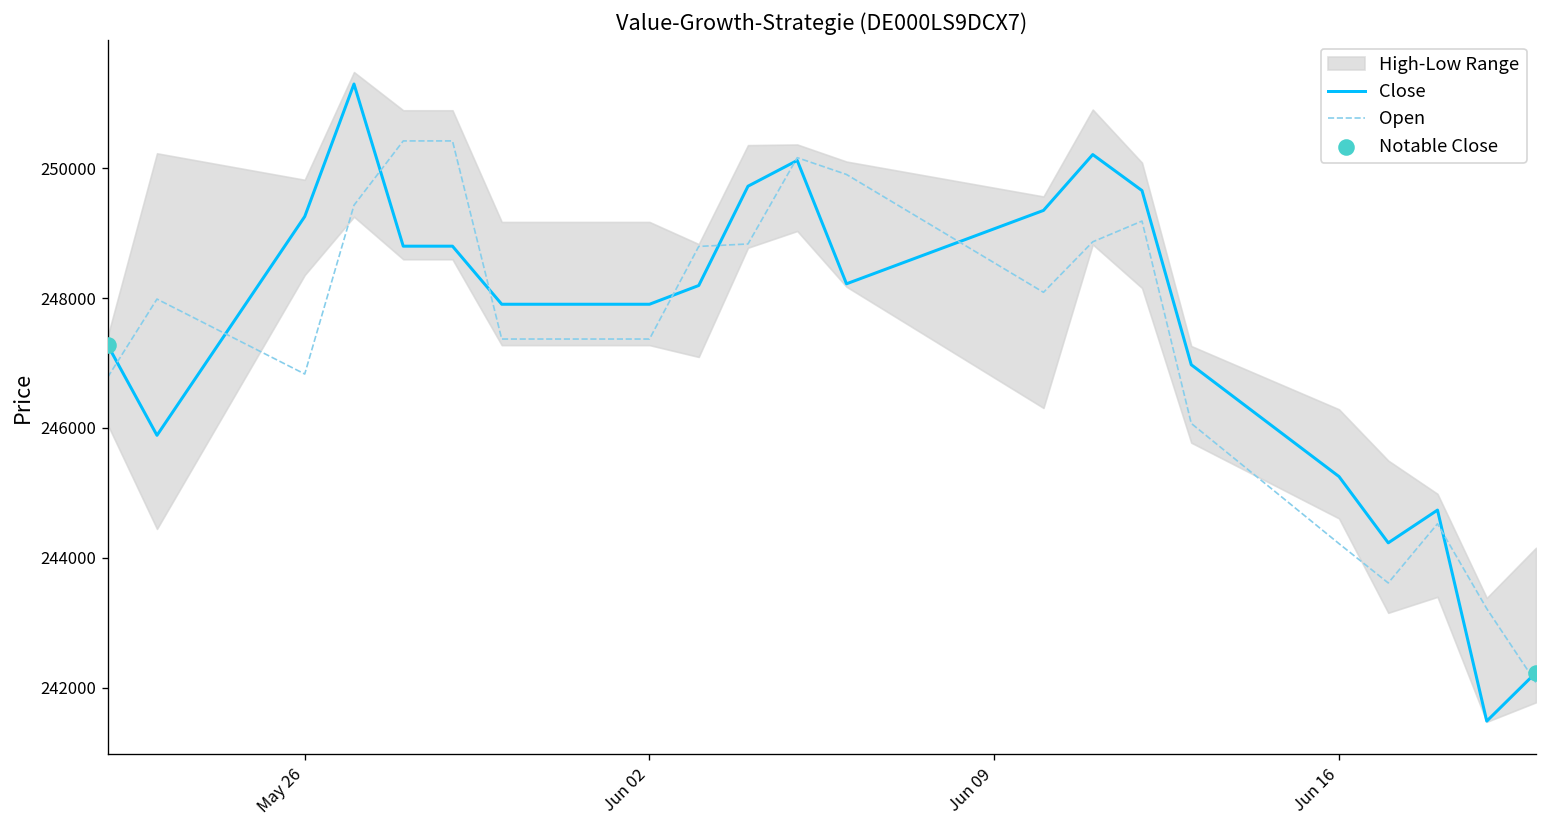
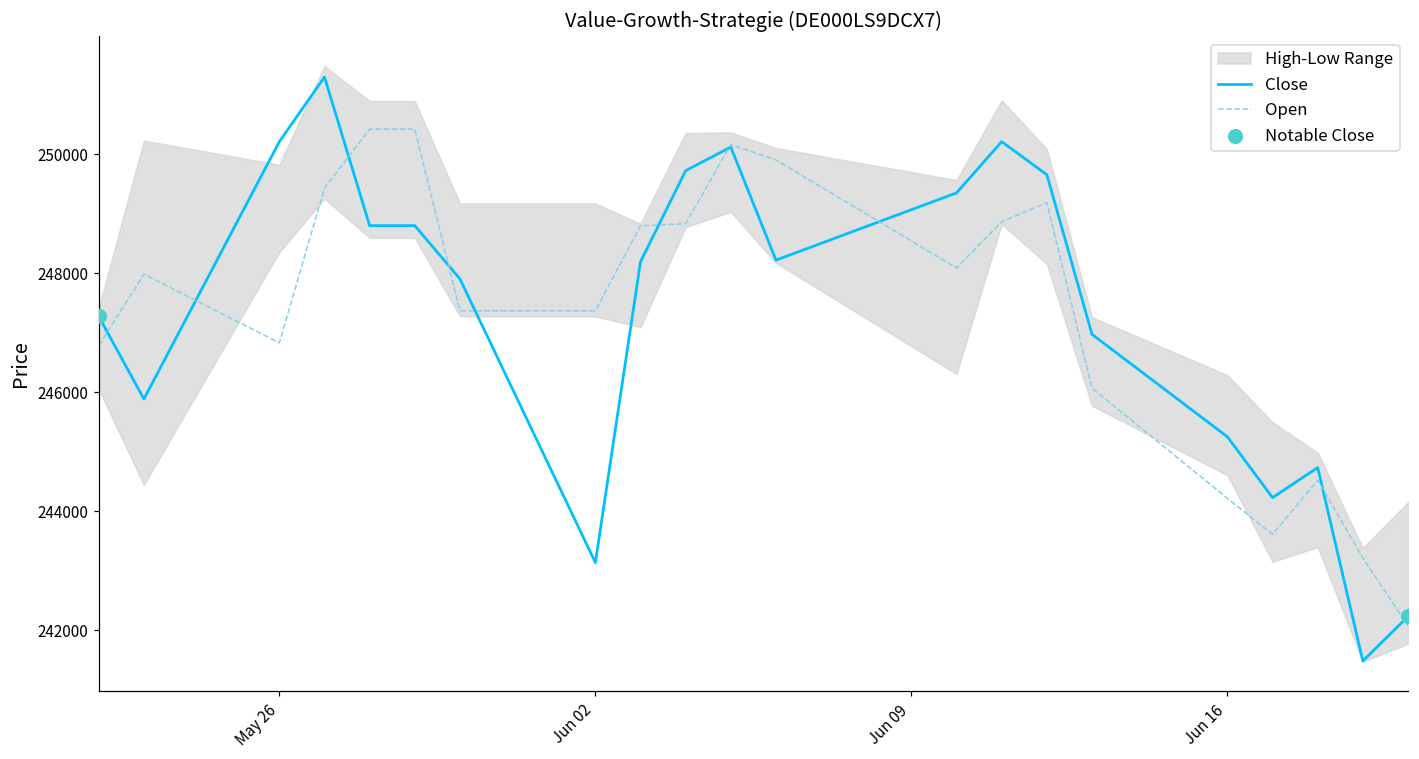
Close, May 26: 249300 -> 250200
Close, Jun 02: 247900 -> 243100
